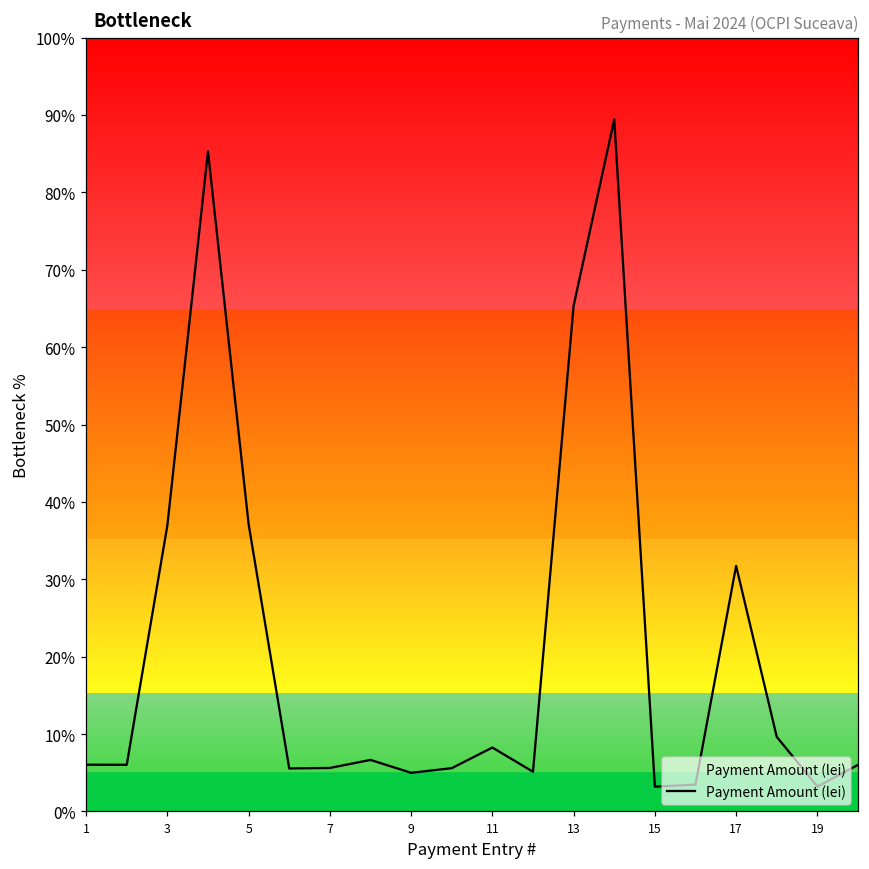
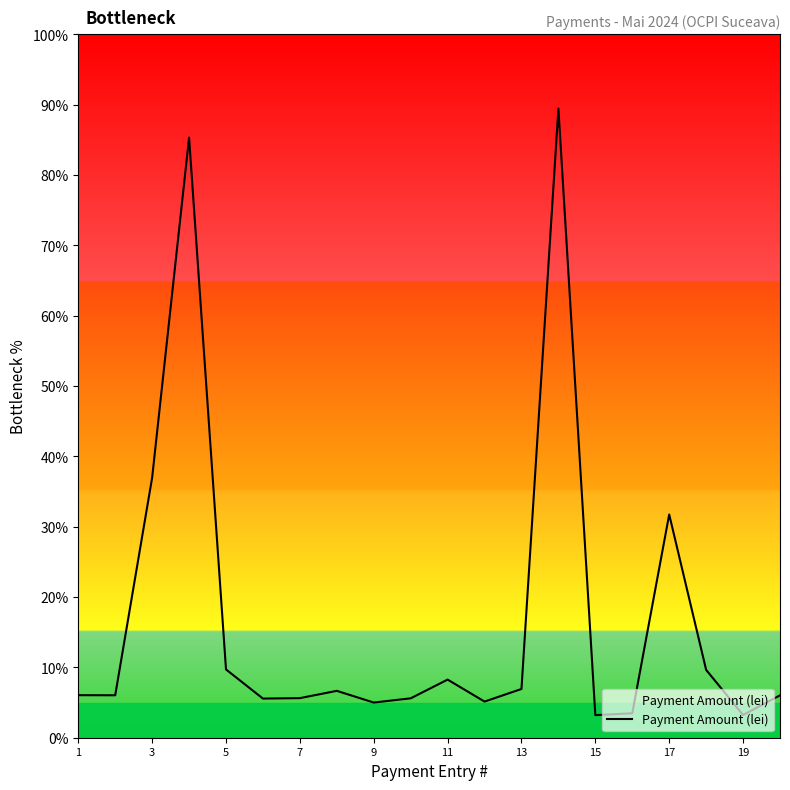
5: 37% -> 10%
13: 65% -> 7%
